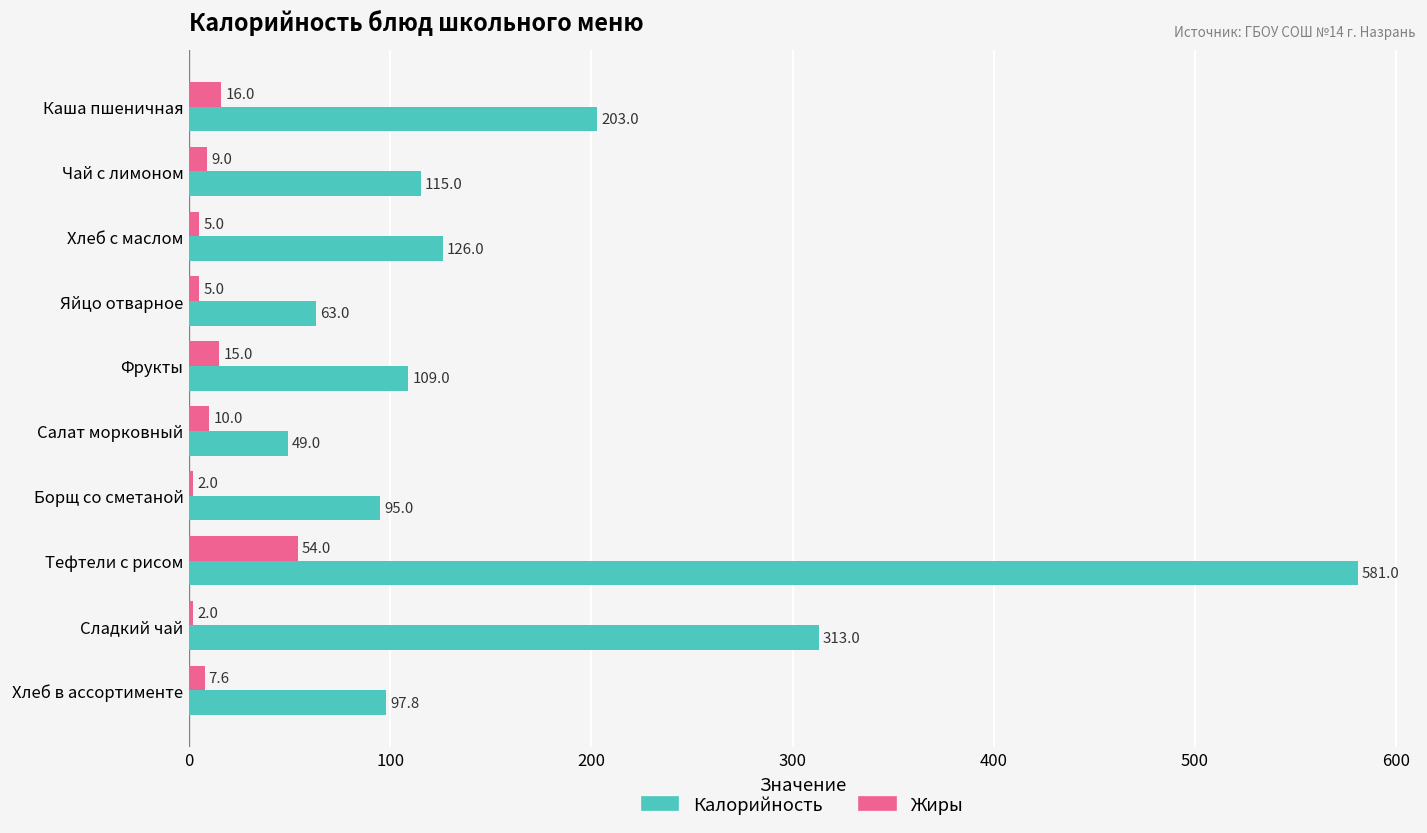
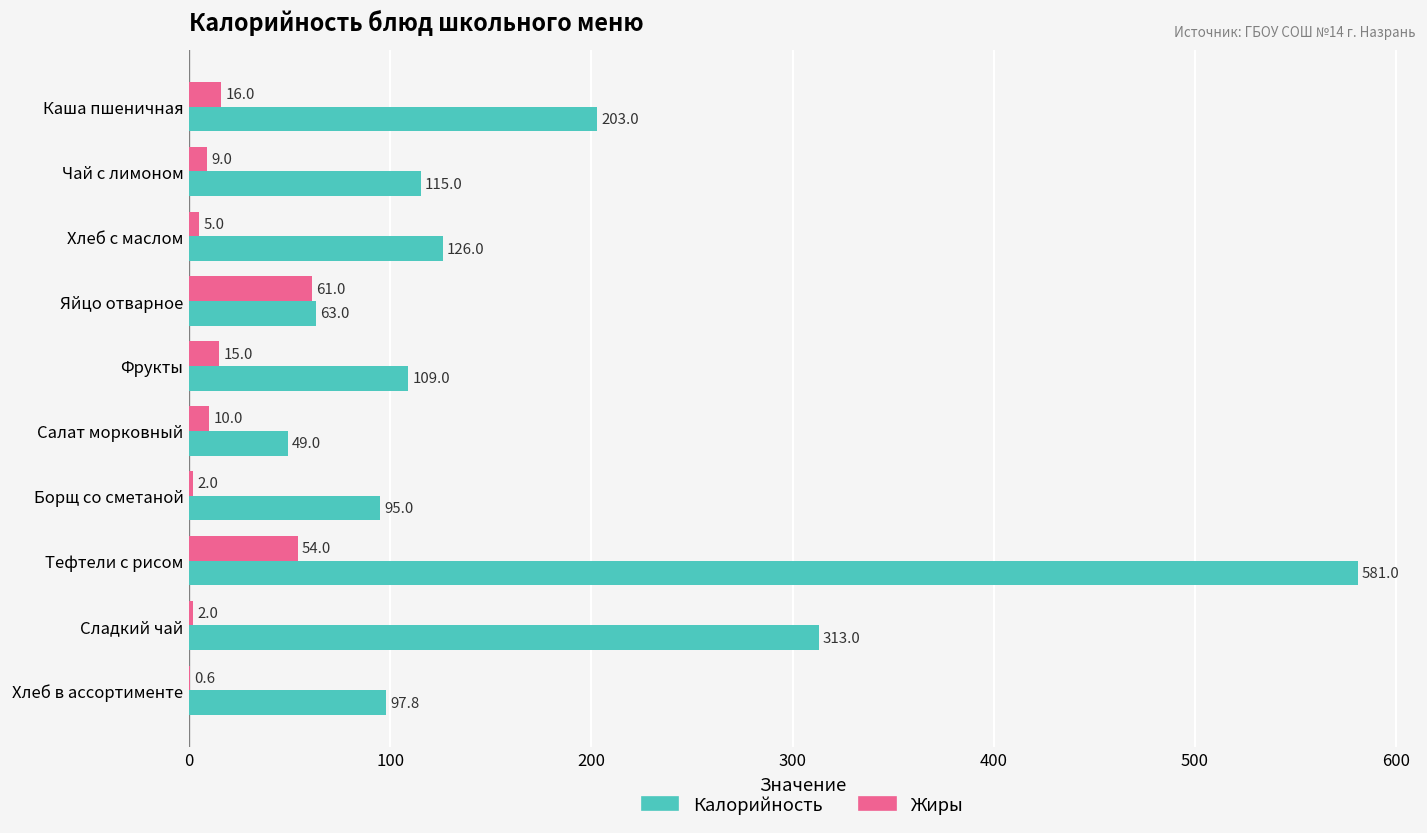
Жиры, Яйцо отварное: 5.0 -> 61.0
Жиры, Хлеб в ассортименте: 7.6 -> 0.6
